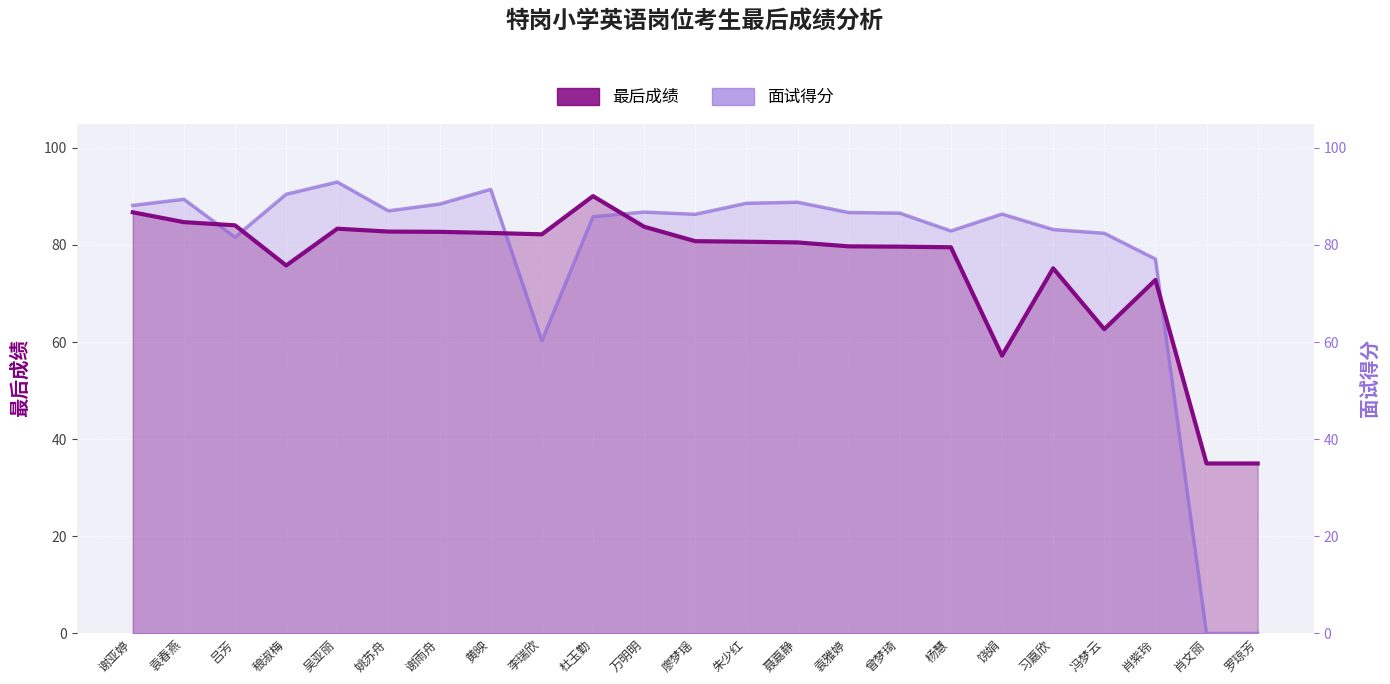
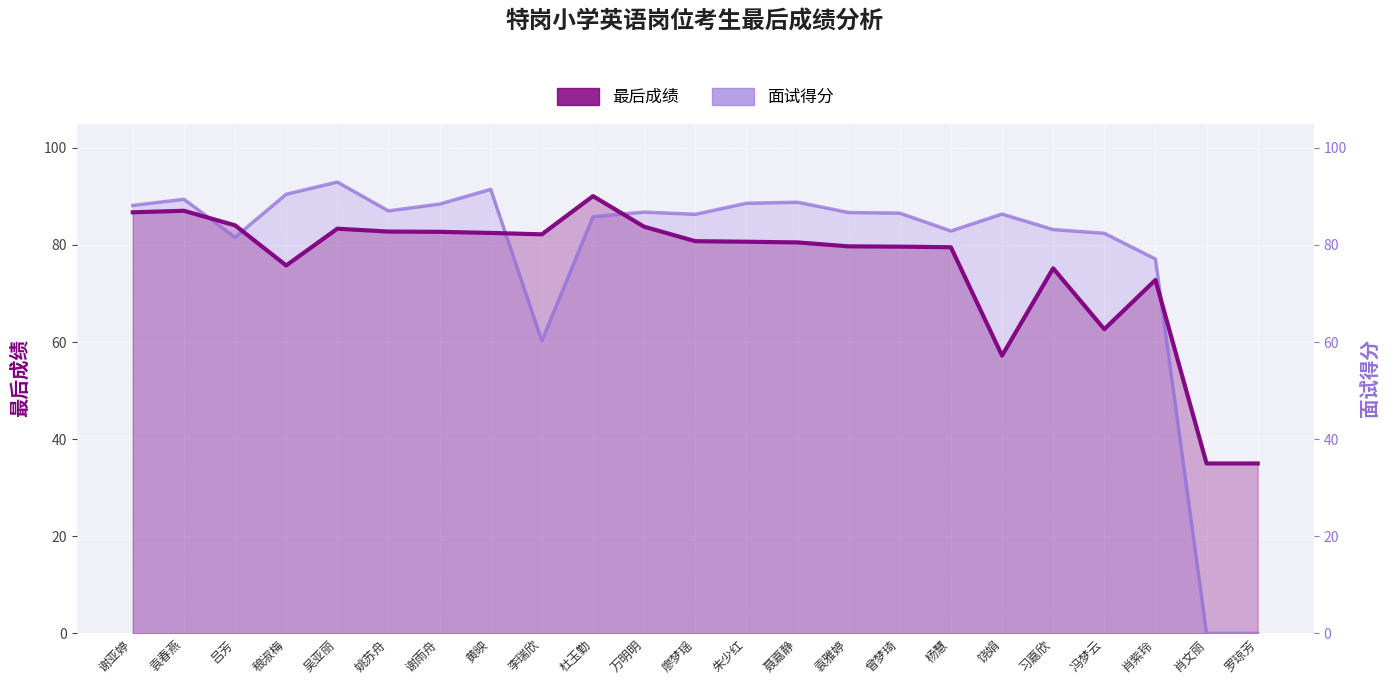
最后成绩, 袁春燕: 85 -> 87
